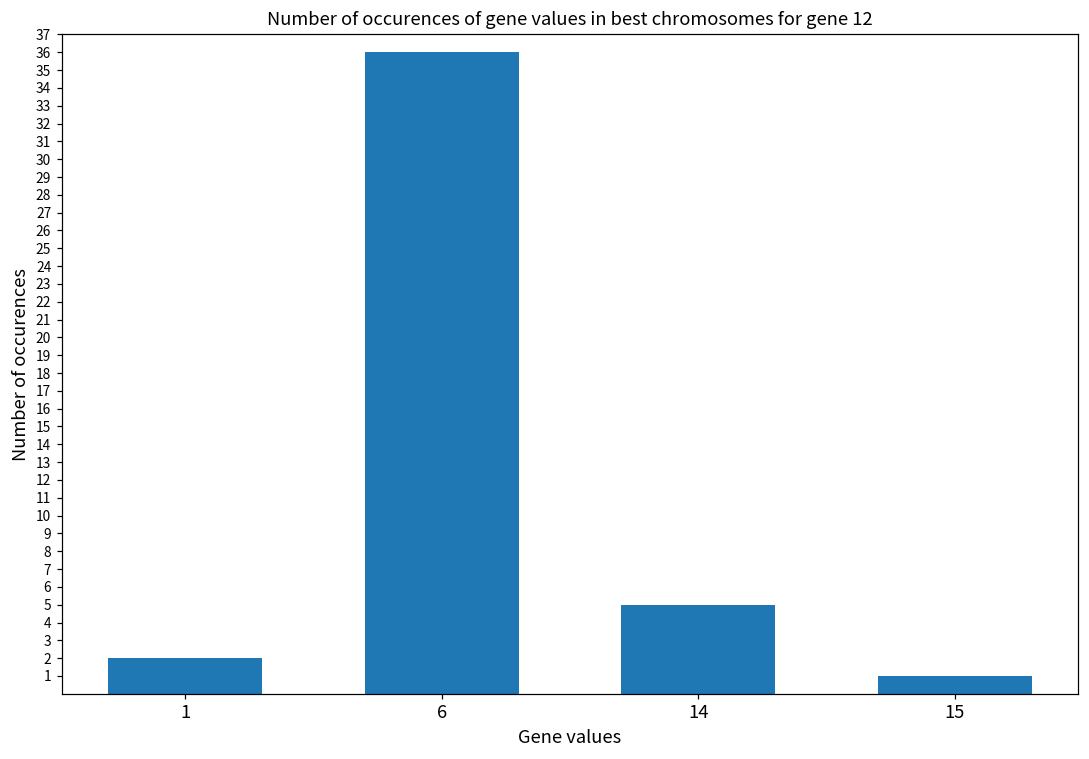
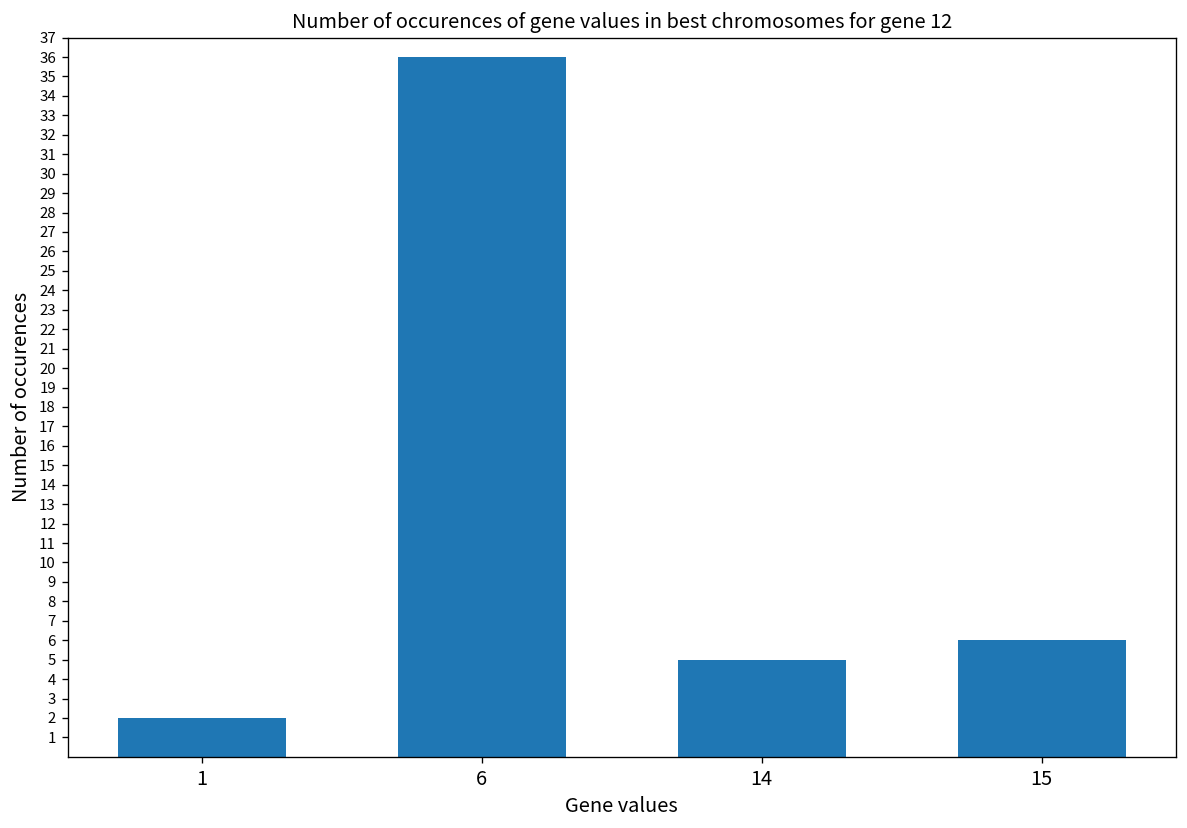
15: 1 -> 6
